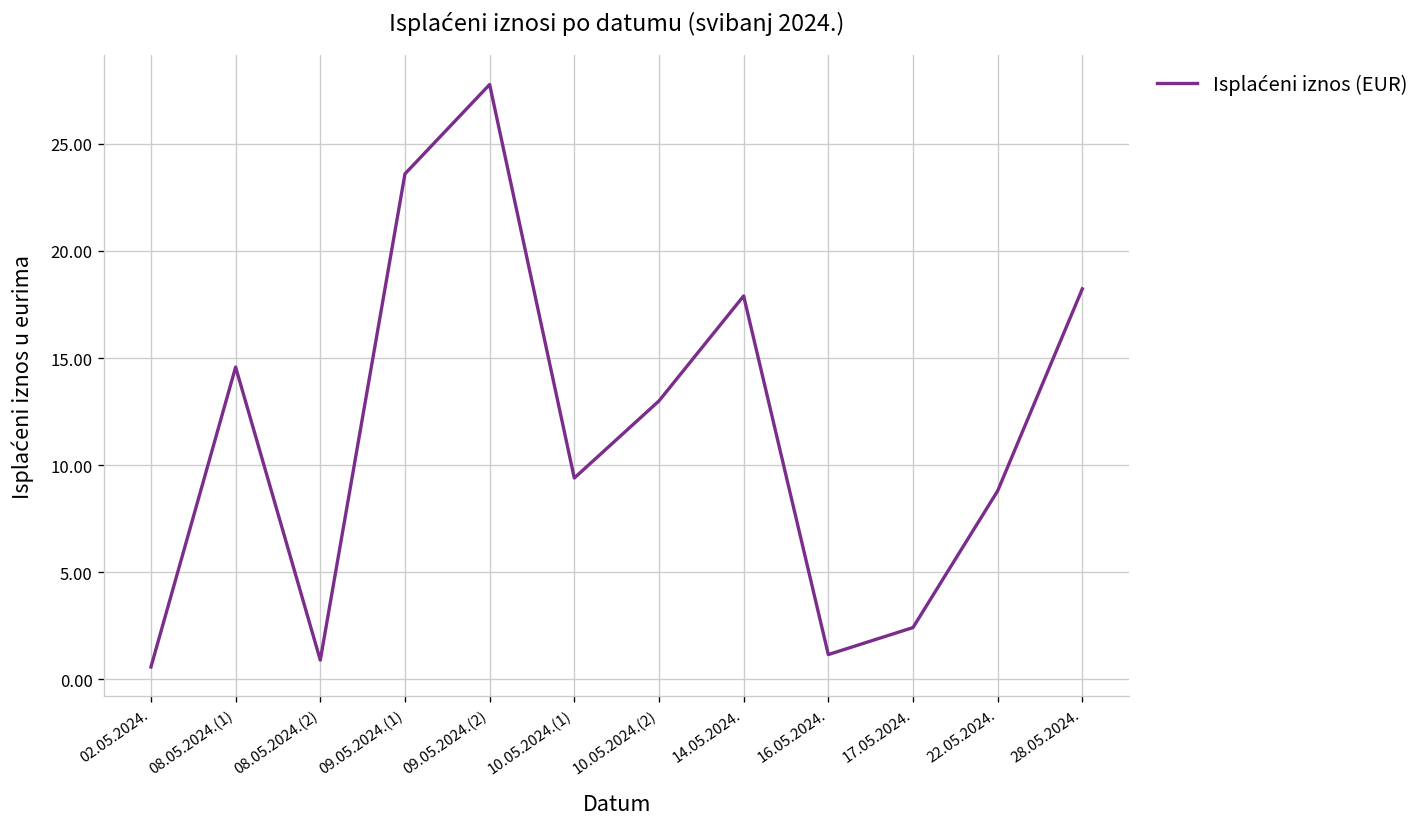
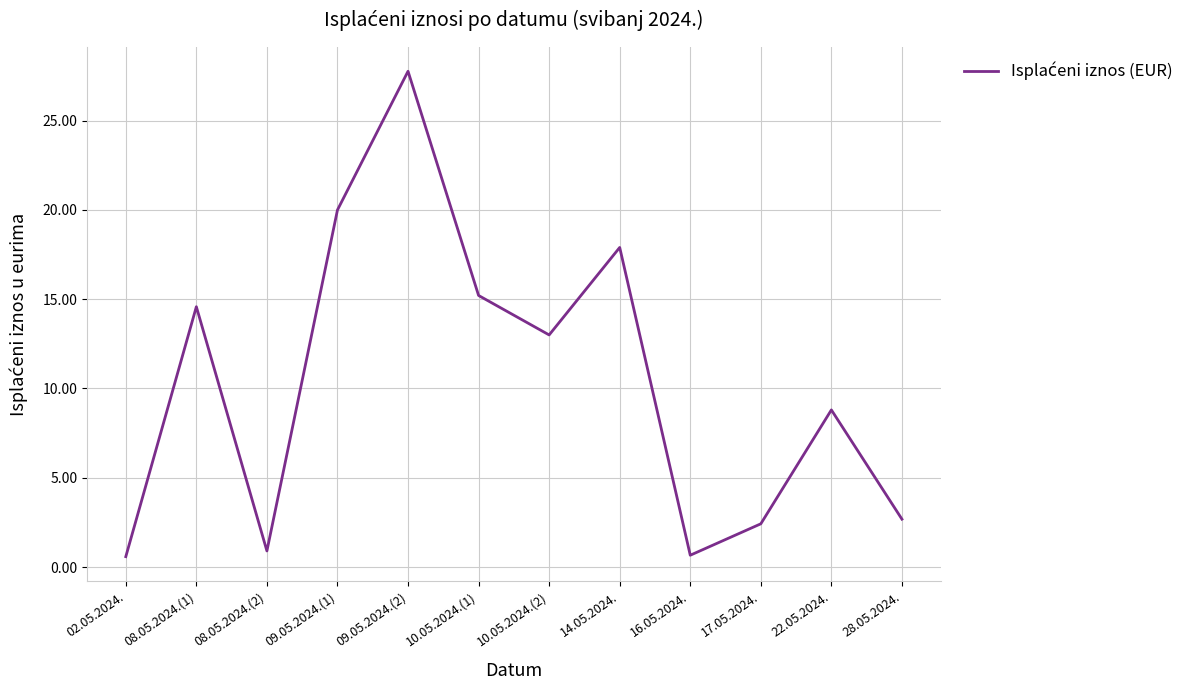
09.05.2024.(1): 23.6 -> 20.0
10.05.2024.(1): 9.4 -> 15.2
16.05.2024.: 1.2 -> 0.7
28.05.2024.: 18.2 -> 2.7
